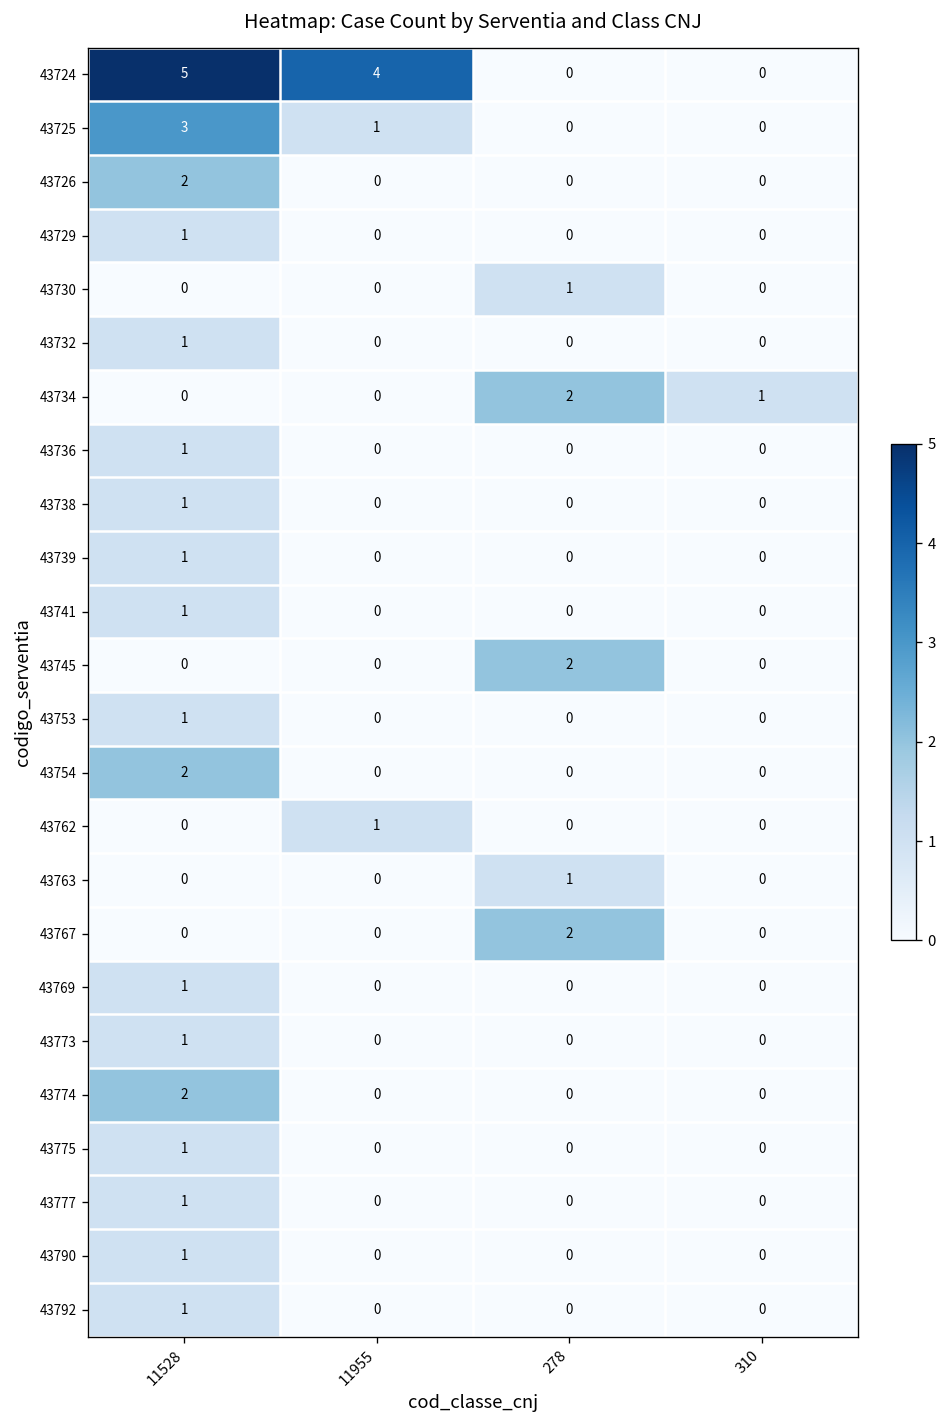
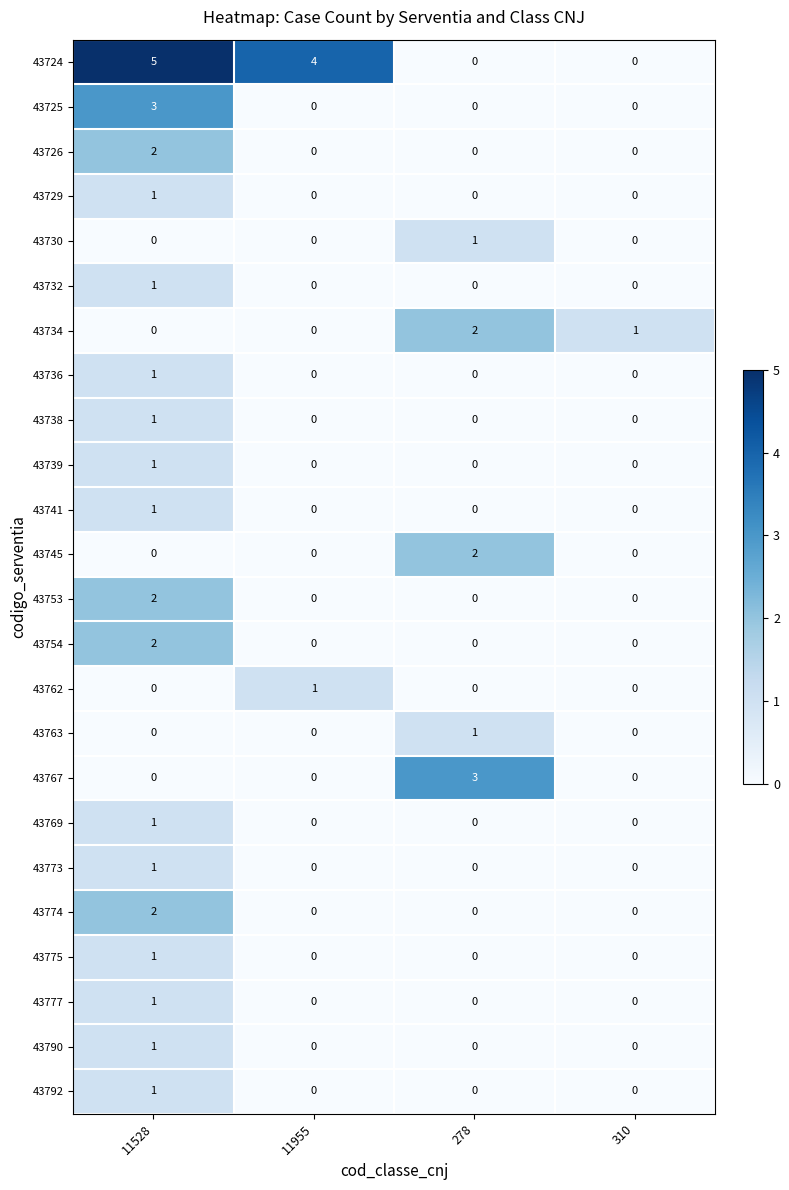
43725, 11955: 1 -> 0
43753, 11528: 1 -> 2
43767, 278: 2 -> 3
